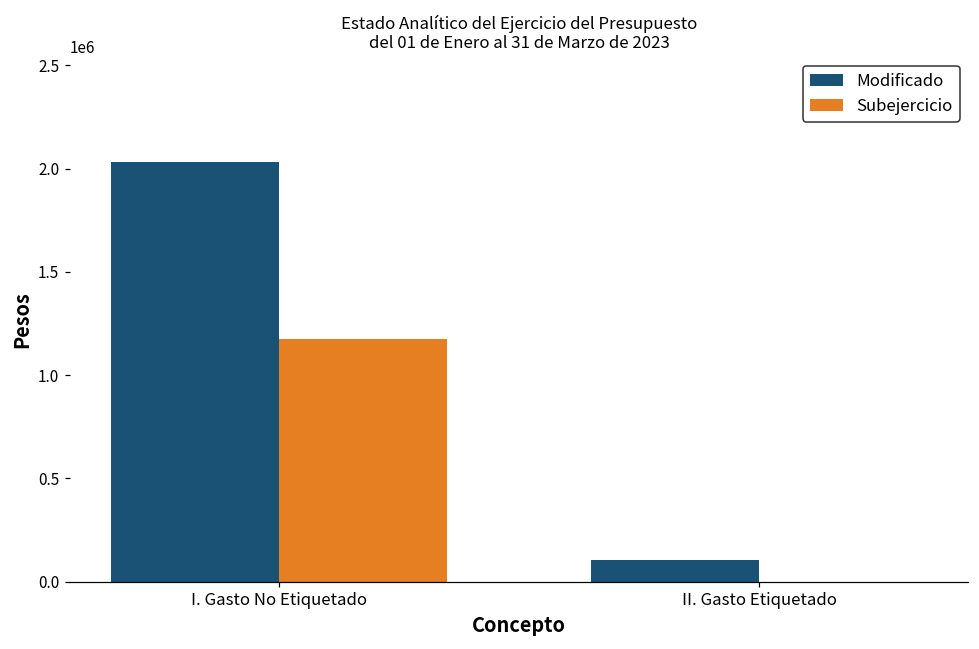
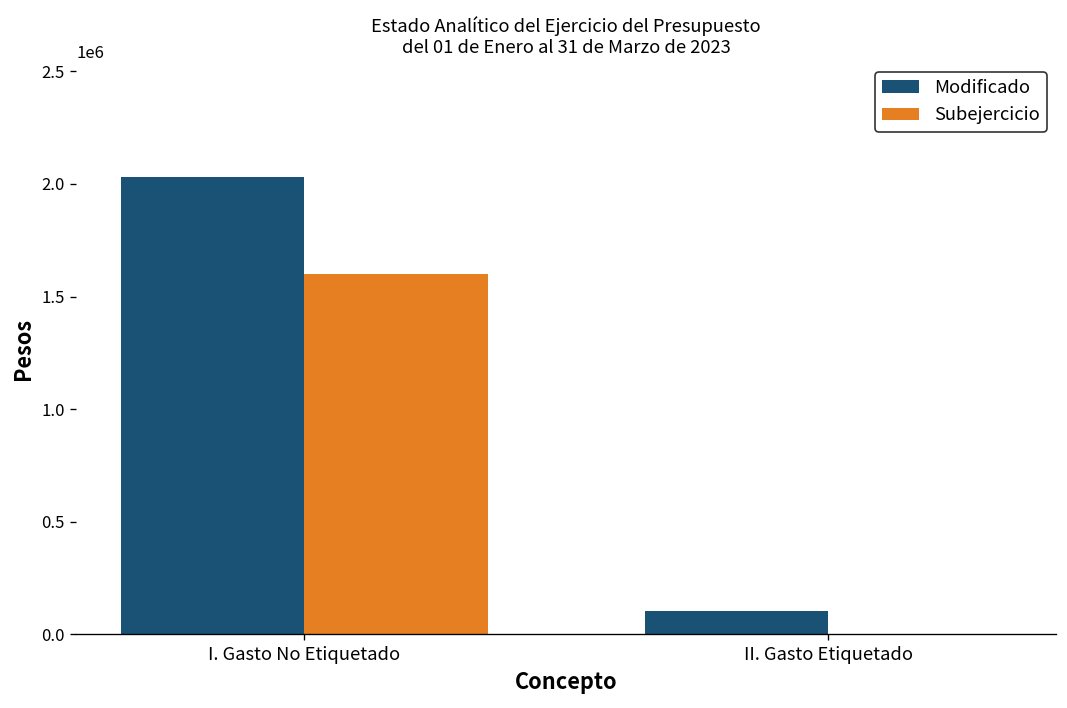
Subejercicio, I. Gasto No Etiquetado: 1180000 -> 1600000
